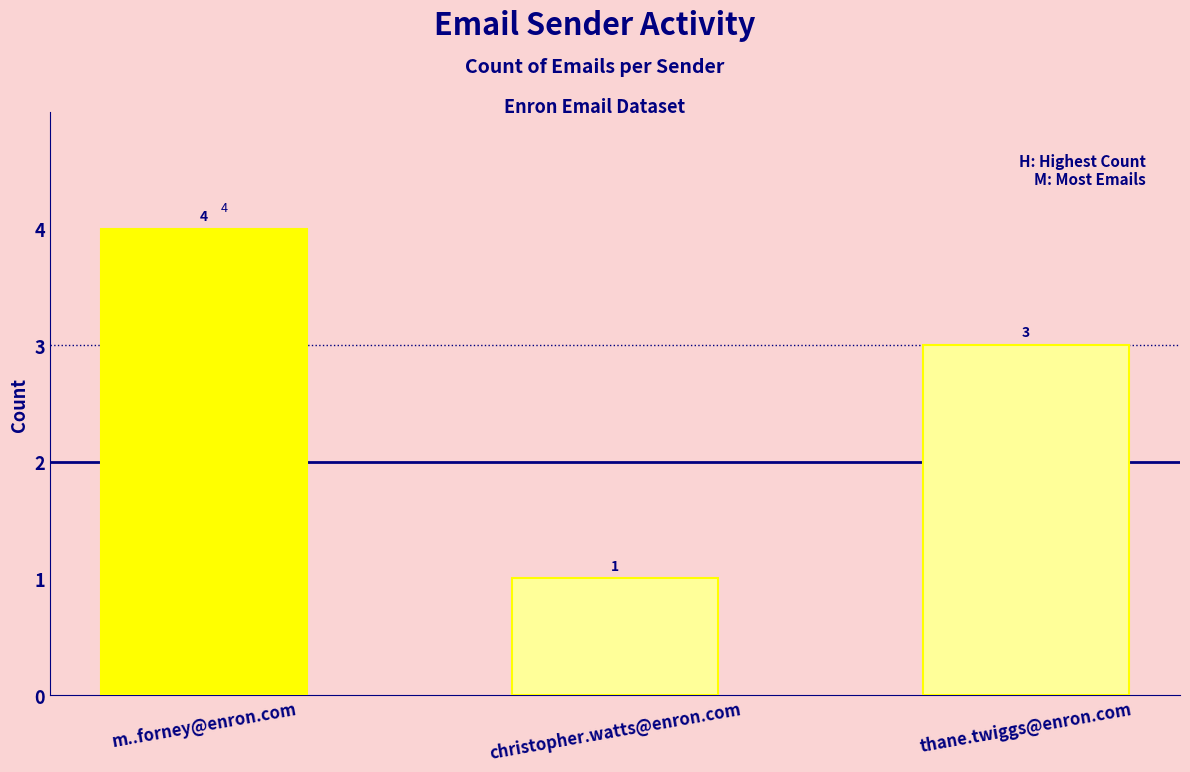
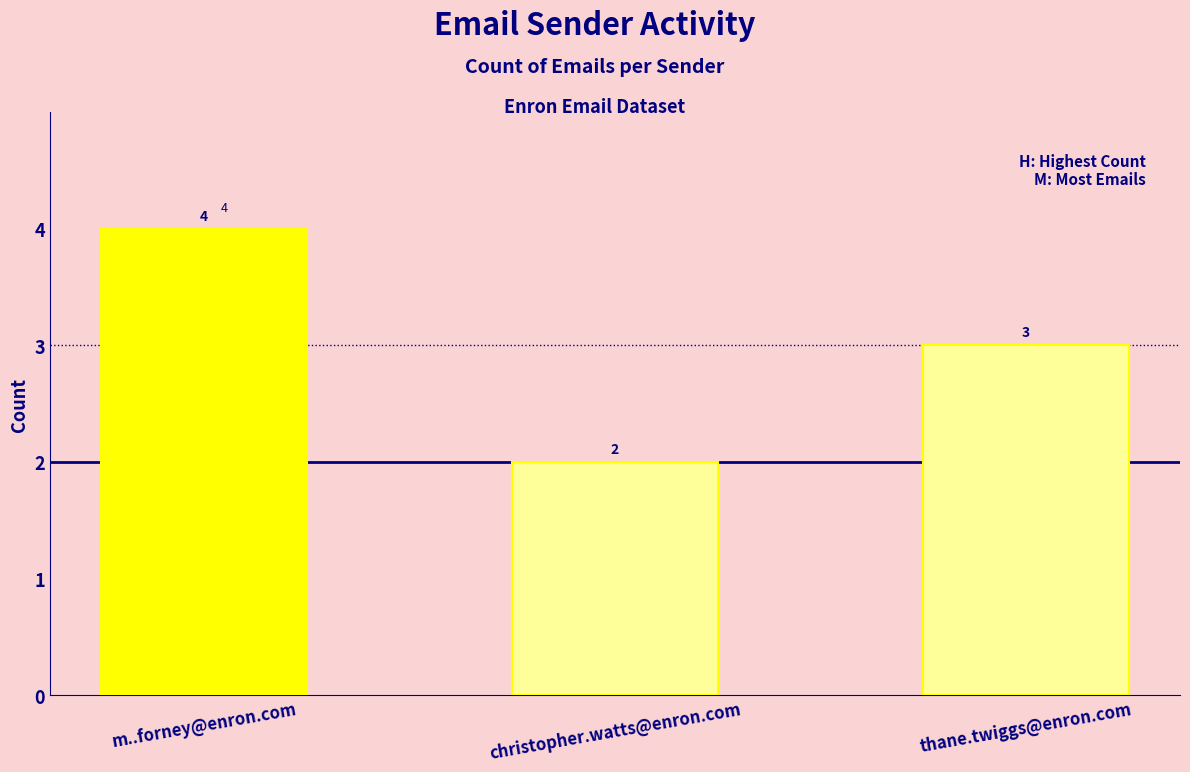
christopher.watts@enron.com: 1 -> 2
